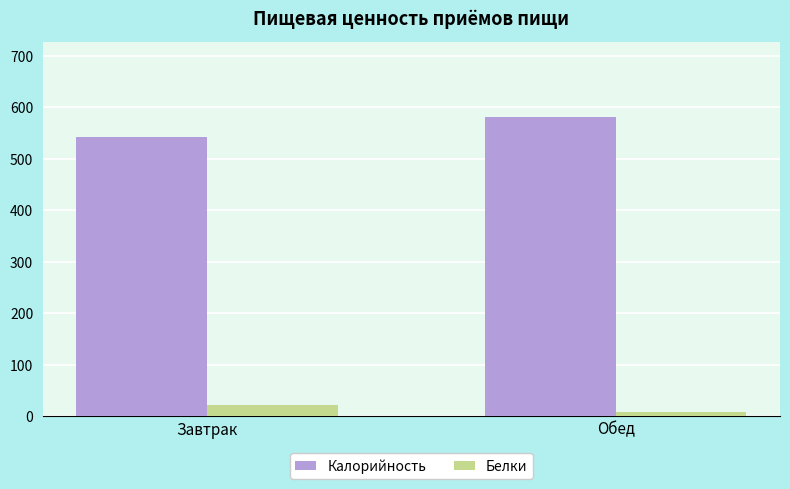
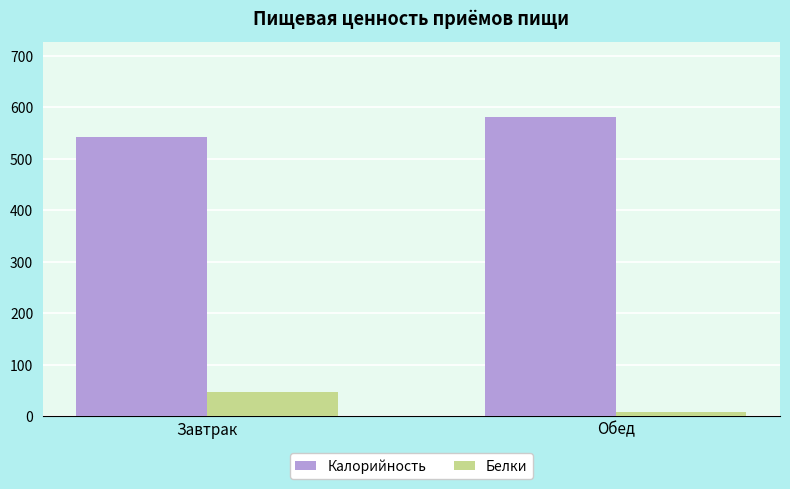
Белки, Завтрак: 20 -> 50
